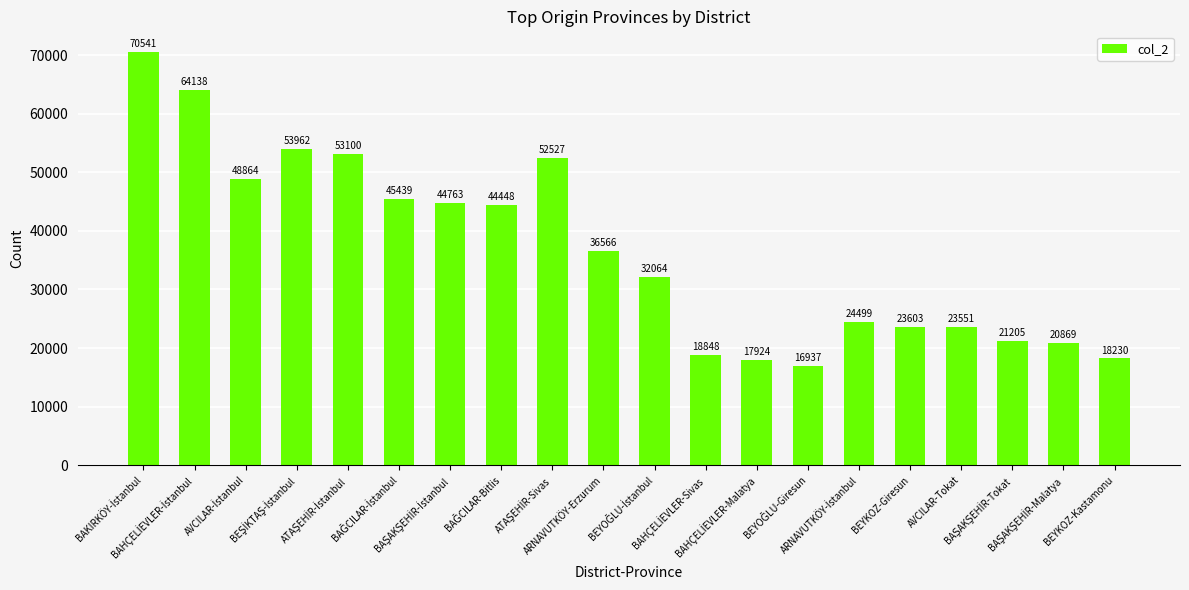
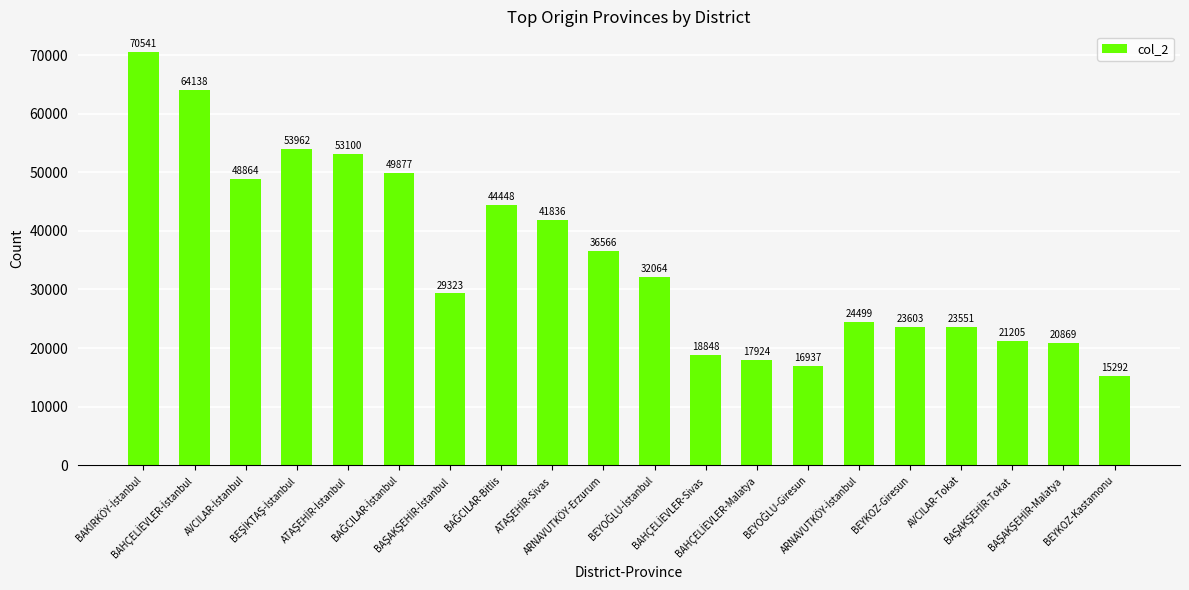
BAĞCILAR-İstanbul: 45439 -> 49877
BAŞAKŞEHİR-İstanbul: 44763 -> 29323
ATAŞEHİR-Sivas: 52527 -> 41836
BEYKOZ-Kastamonu: 18230 -> 15292
